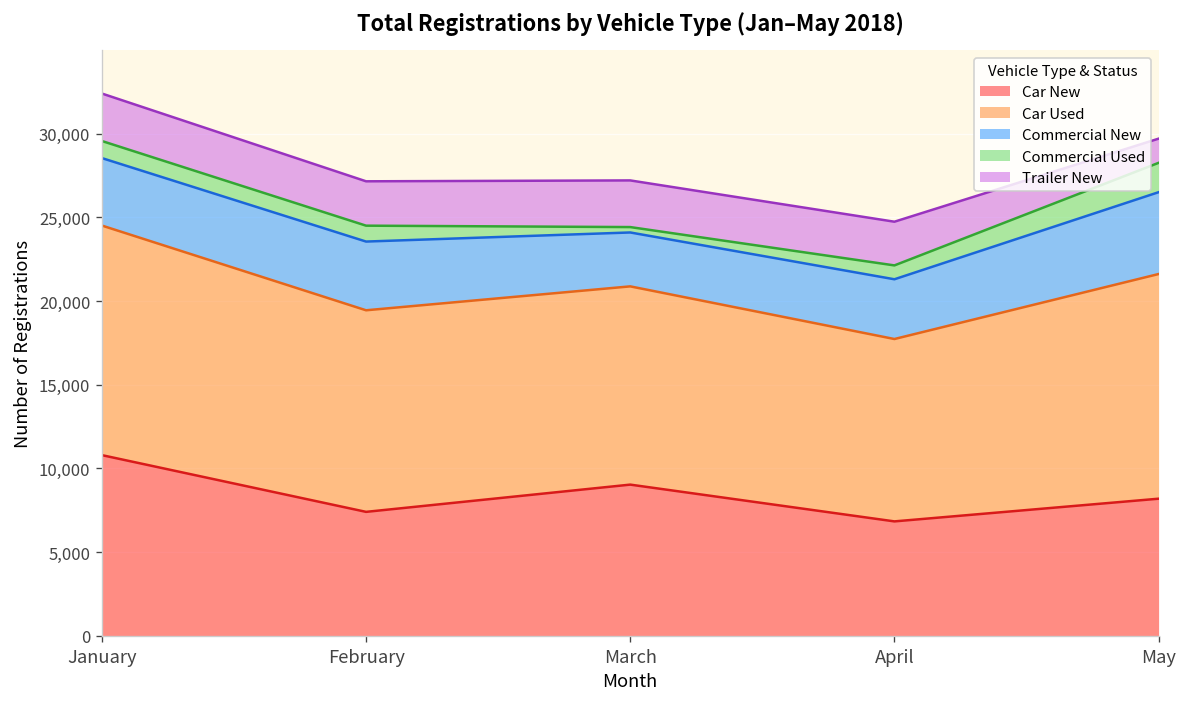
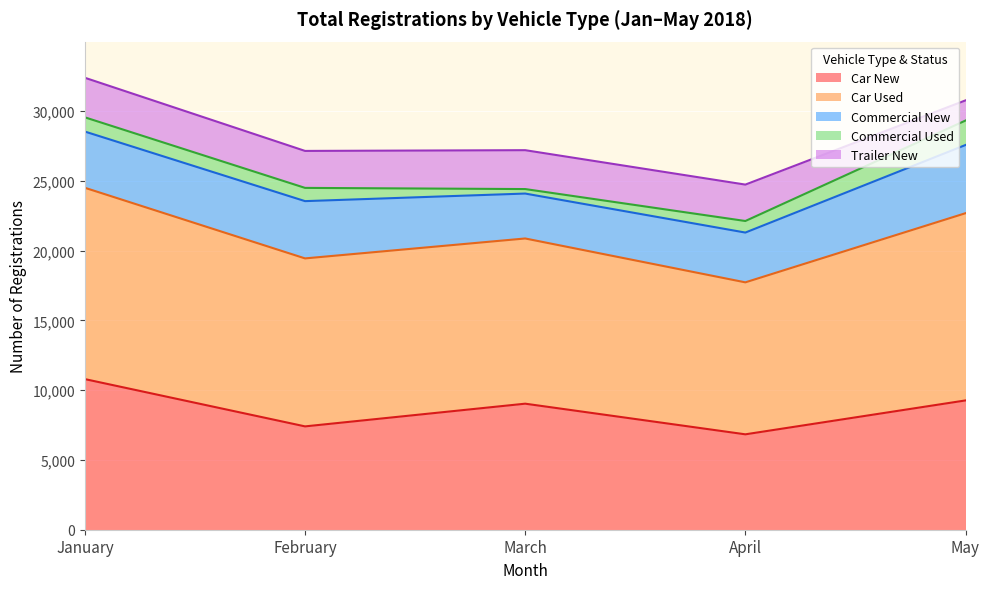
Car New, May: 8,200 -> 9,300
